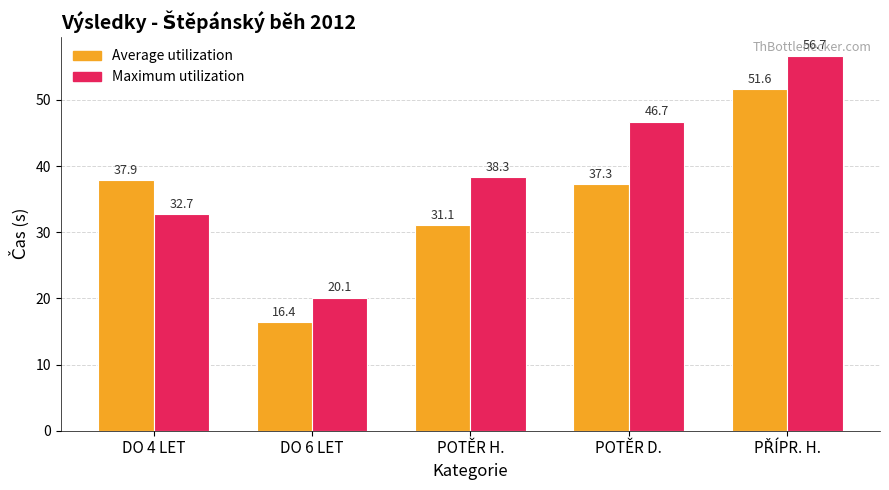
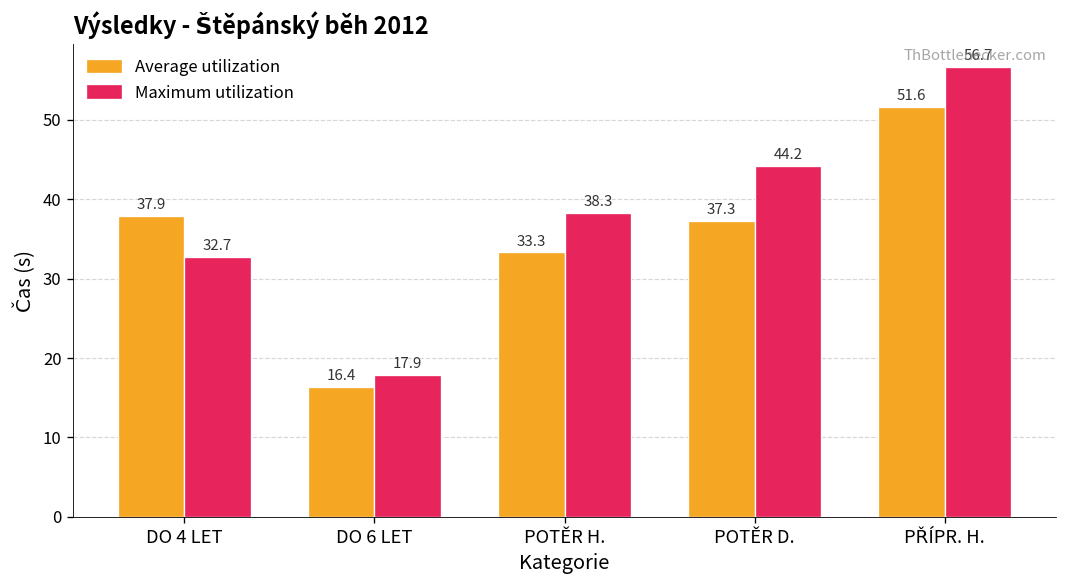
Maximum utilization, DO 6 LET: 20.1 -> 17.9
Average utilization, POTĚR H.: 31.1 -> 33.3
Maximum utilization, POTĚR D.: 46.7 -> 44.2
